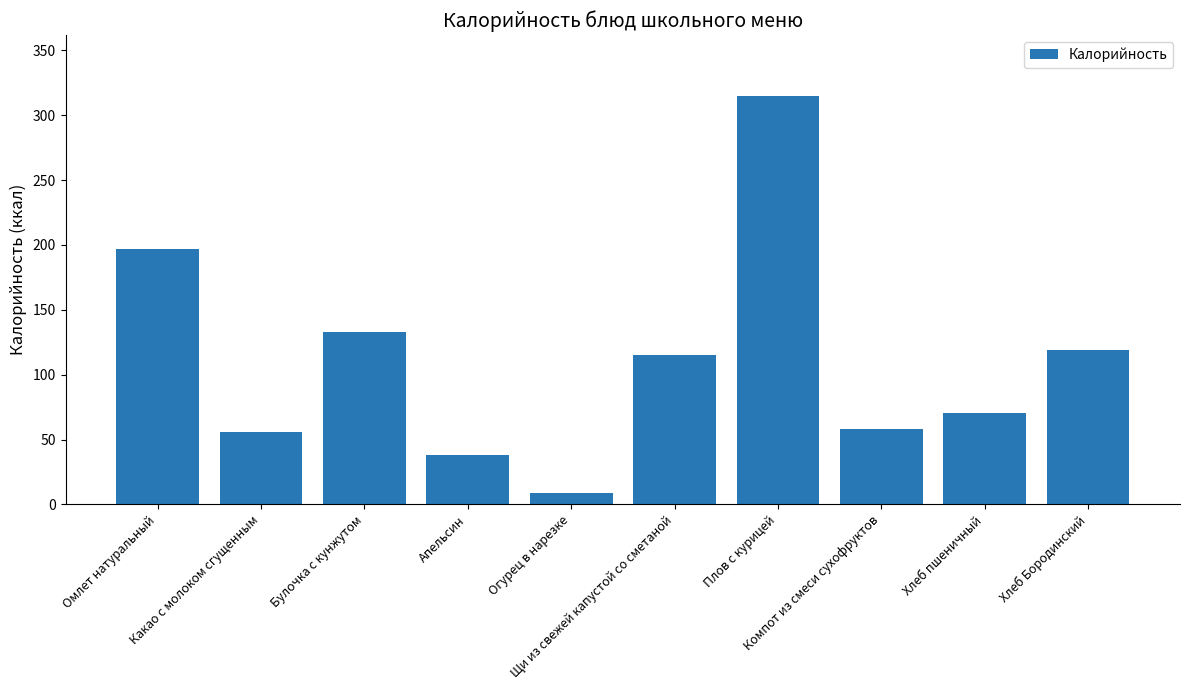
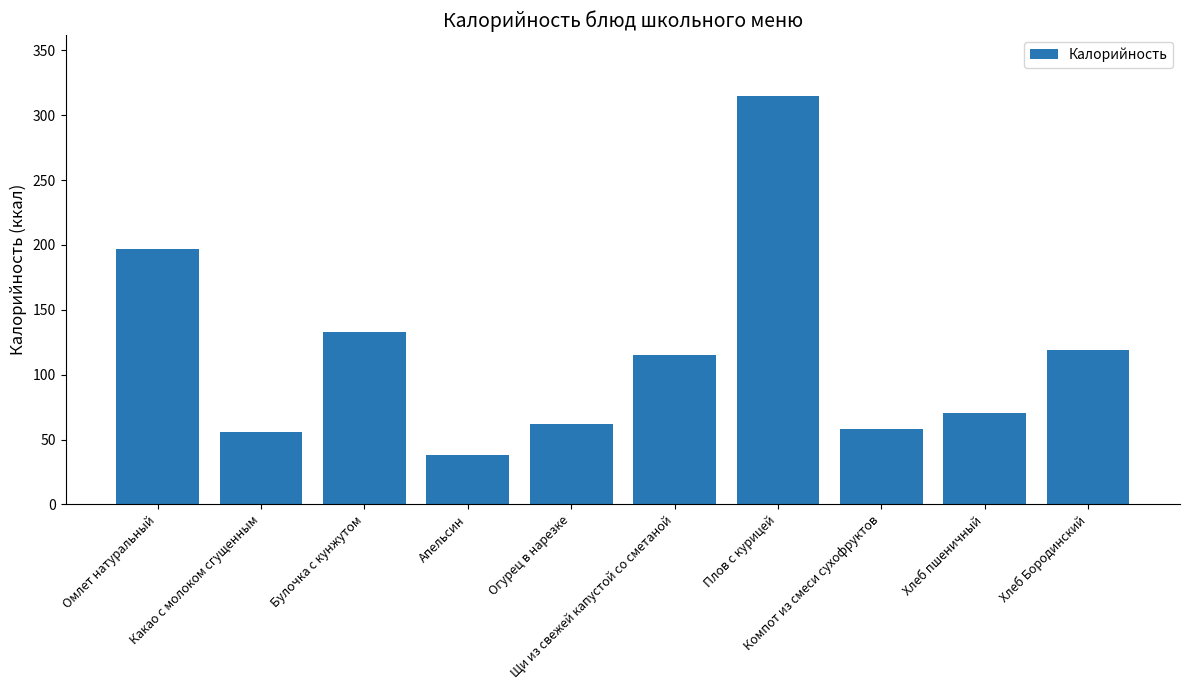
Огурец в нарезке: 9 -> 62
